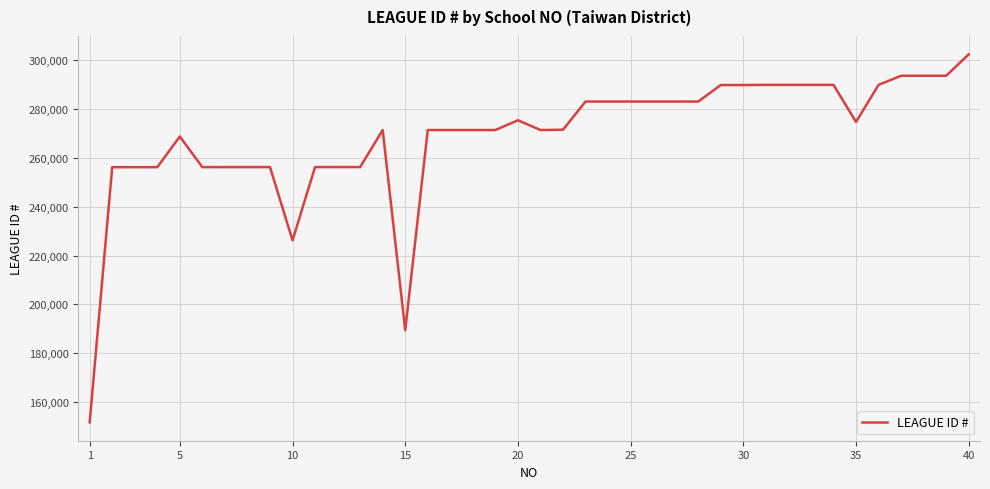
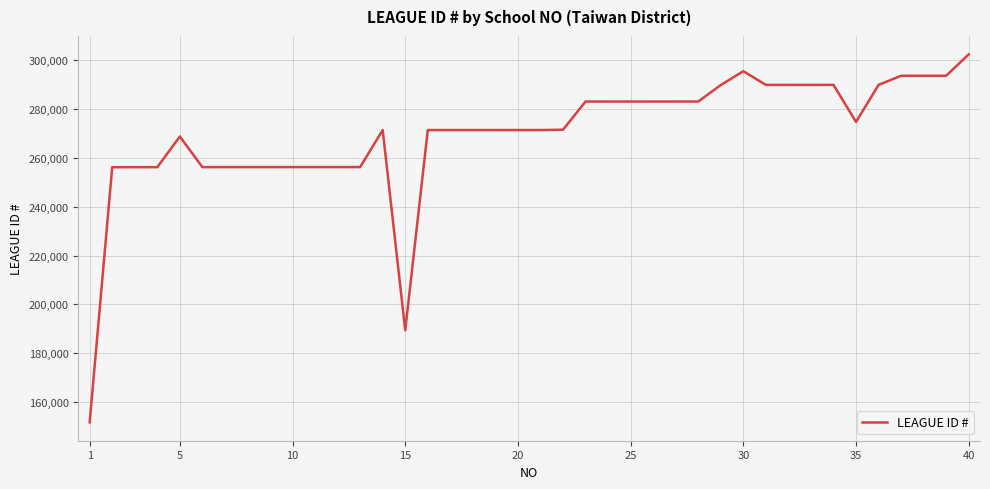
10: 226,000 -> 256,000
20: 275,000 -> 271,000
30: 290,000 -> 296,000
